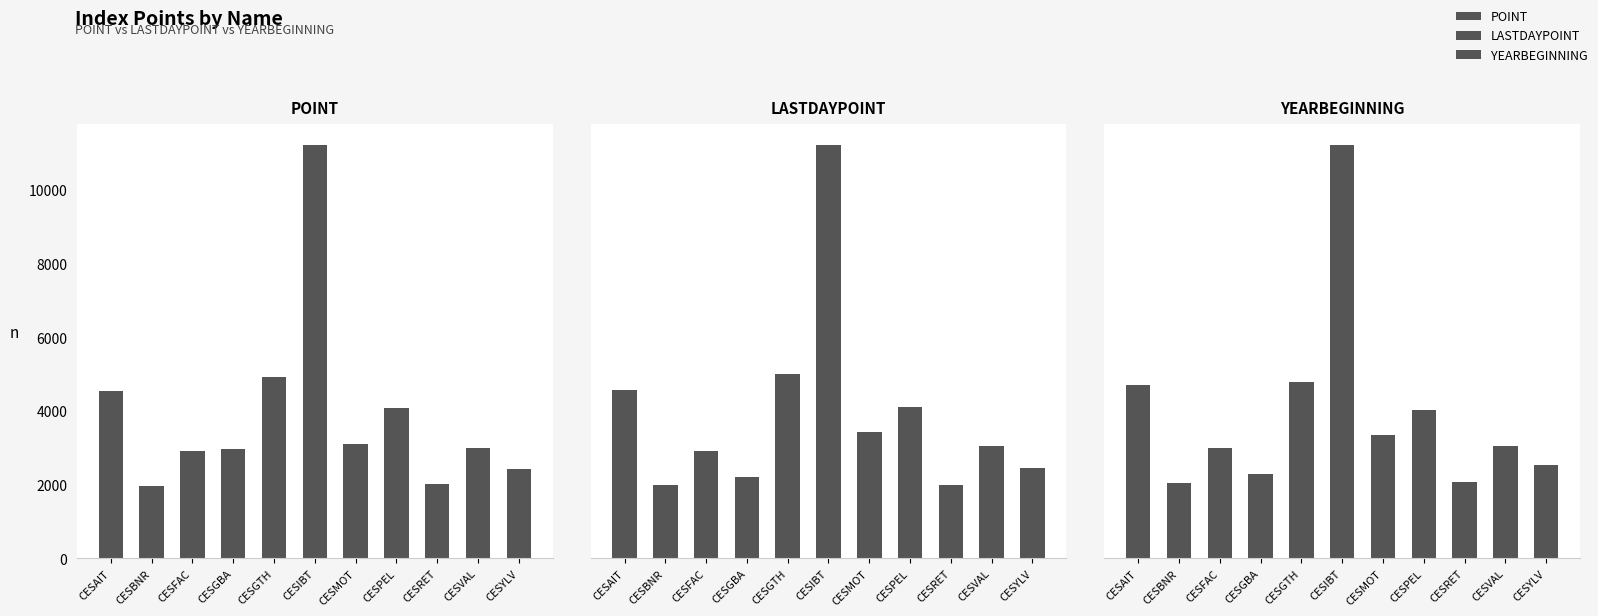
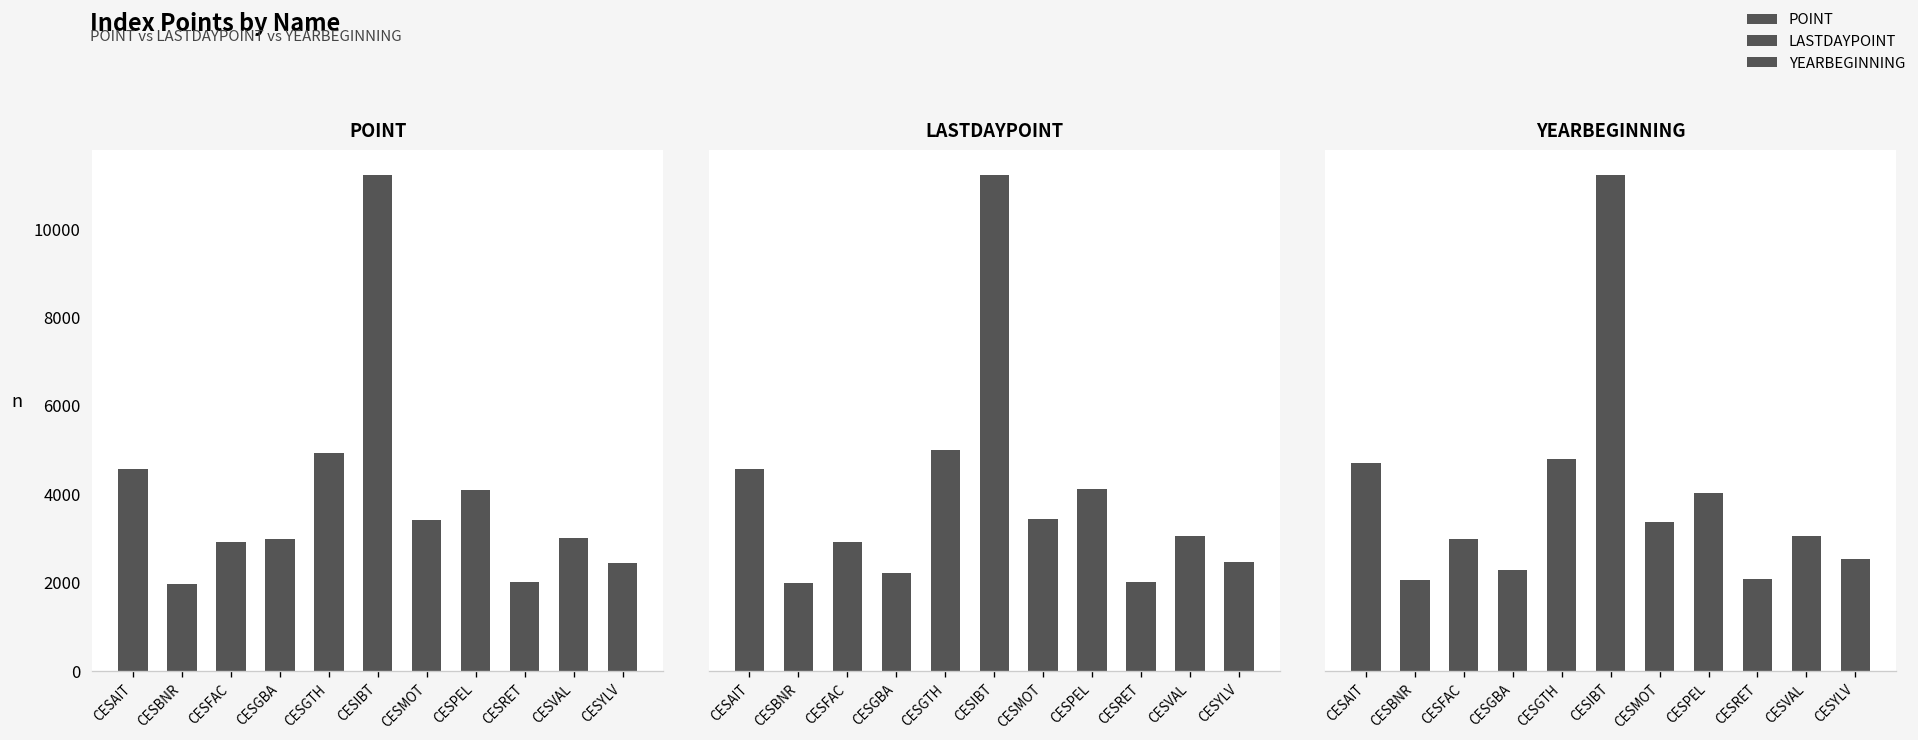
POINT, CESMOT: 3100 -> 3400
